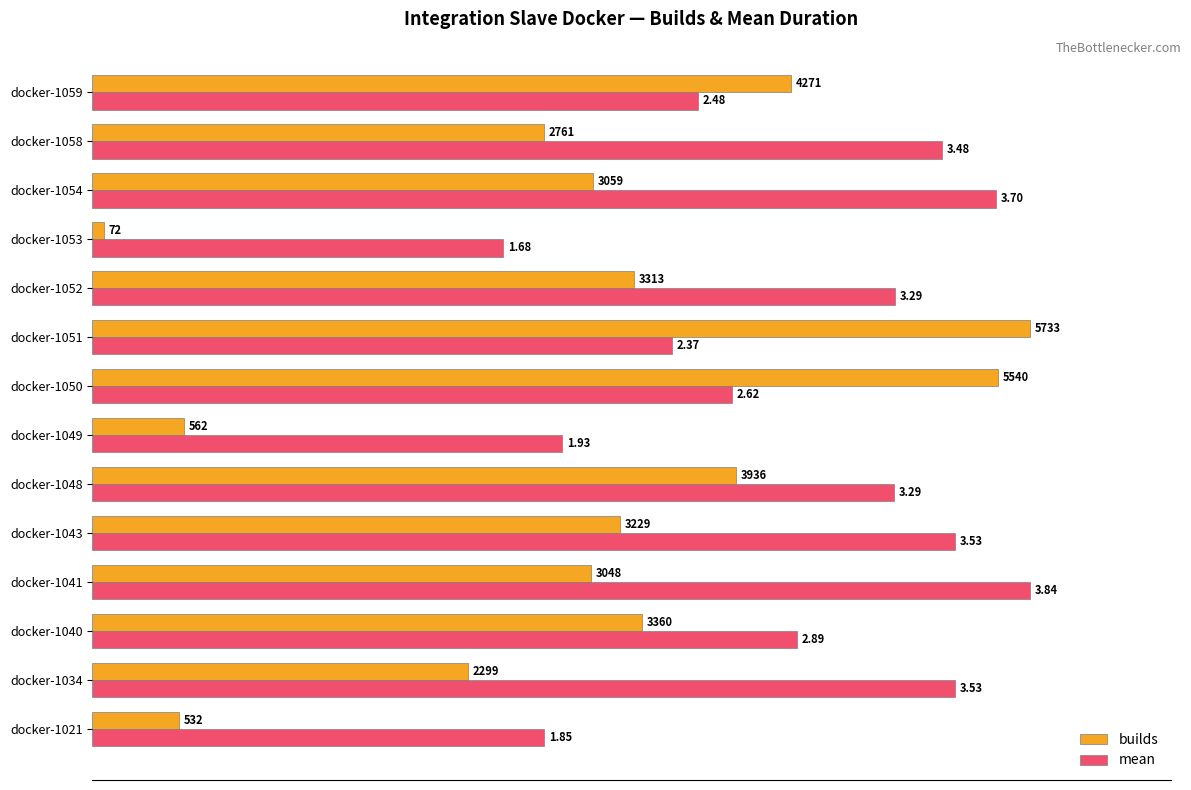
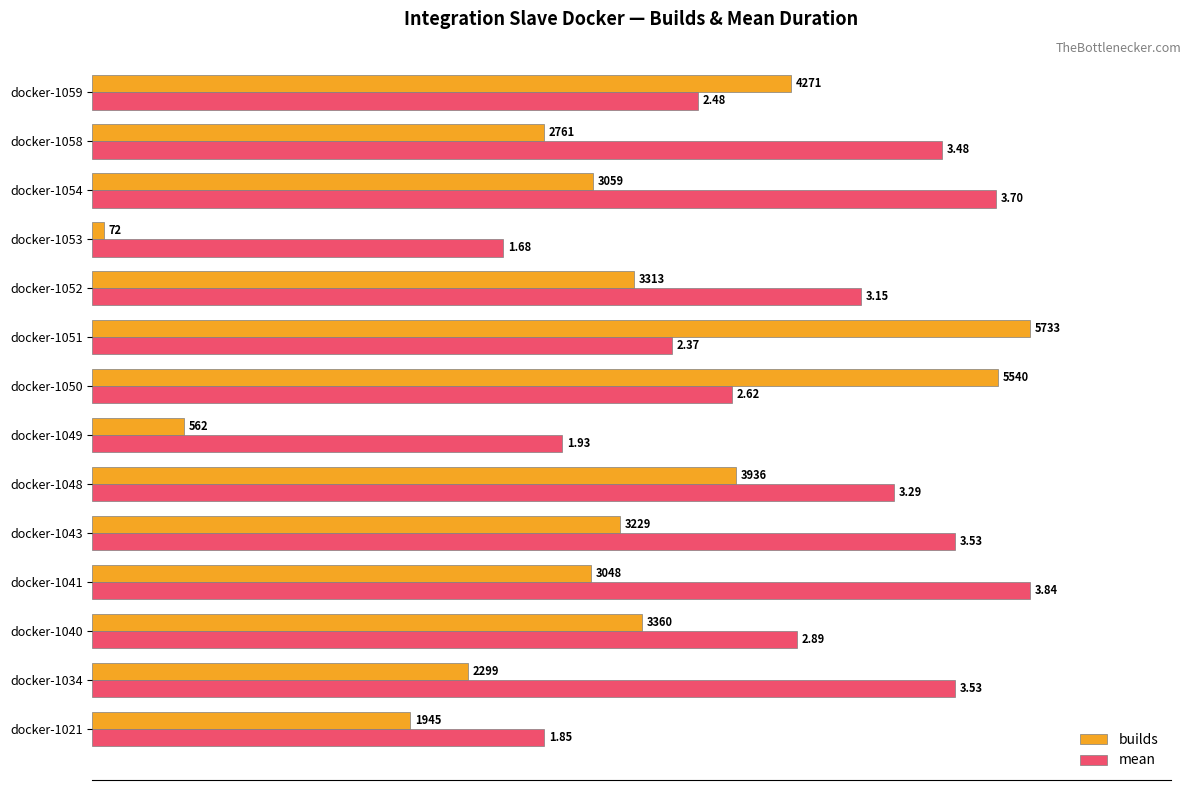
mean, docker-1052: 3.29 -> 3.15
builds, docker-1021: 532 -> 1945
